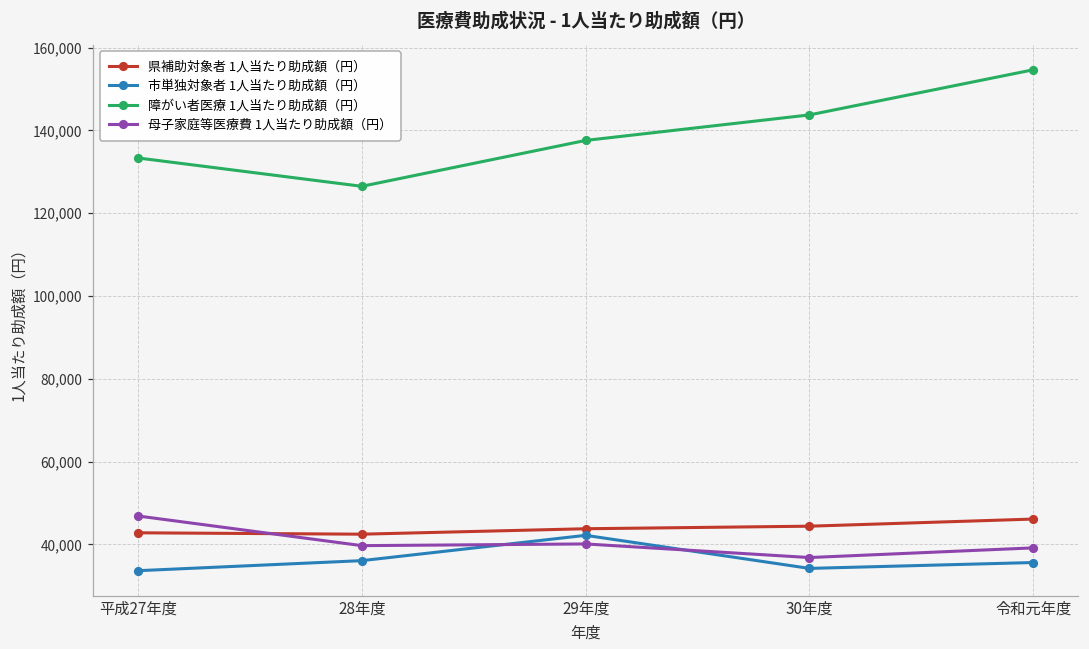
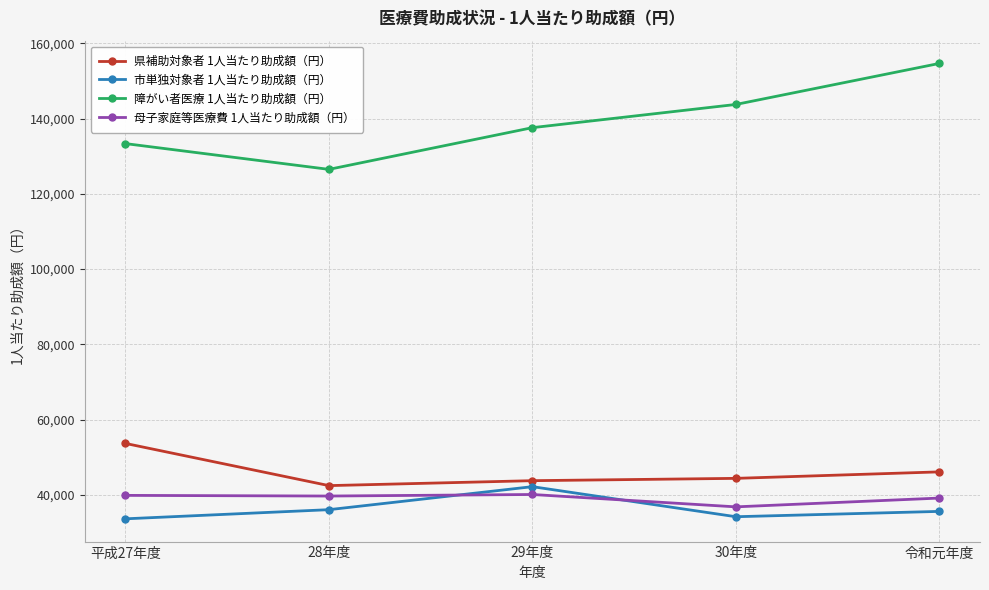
県補助対象者 1人当たり助成額（円）, 平成27年度: 43,000 -> 54,000
母子家庭等医療費 1人当たり助成額（円）, 平成27年度: 47,000 -> 40,000
